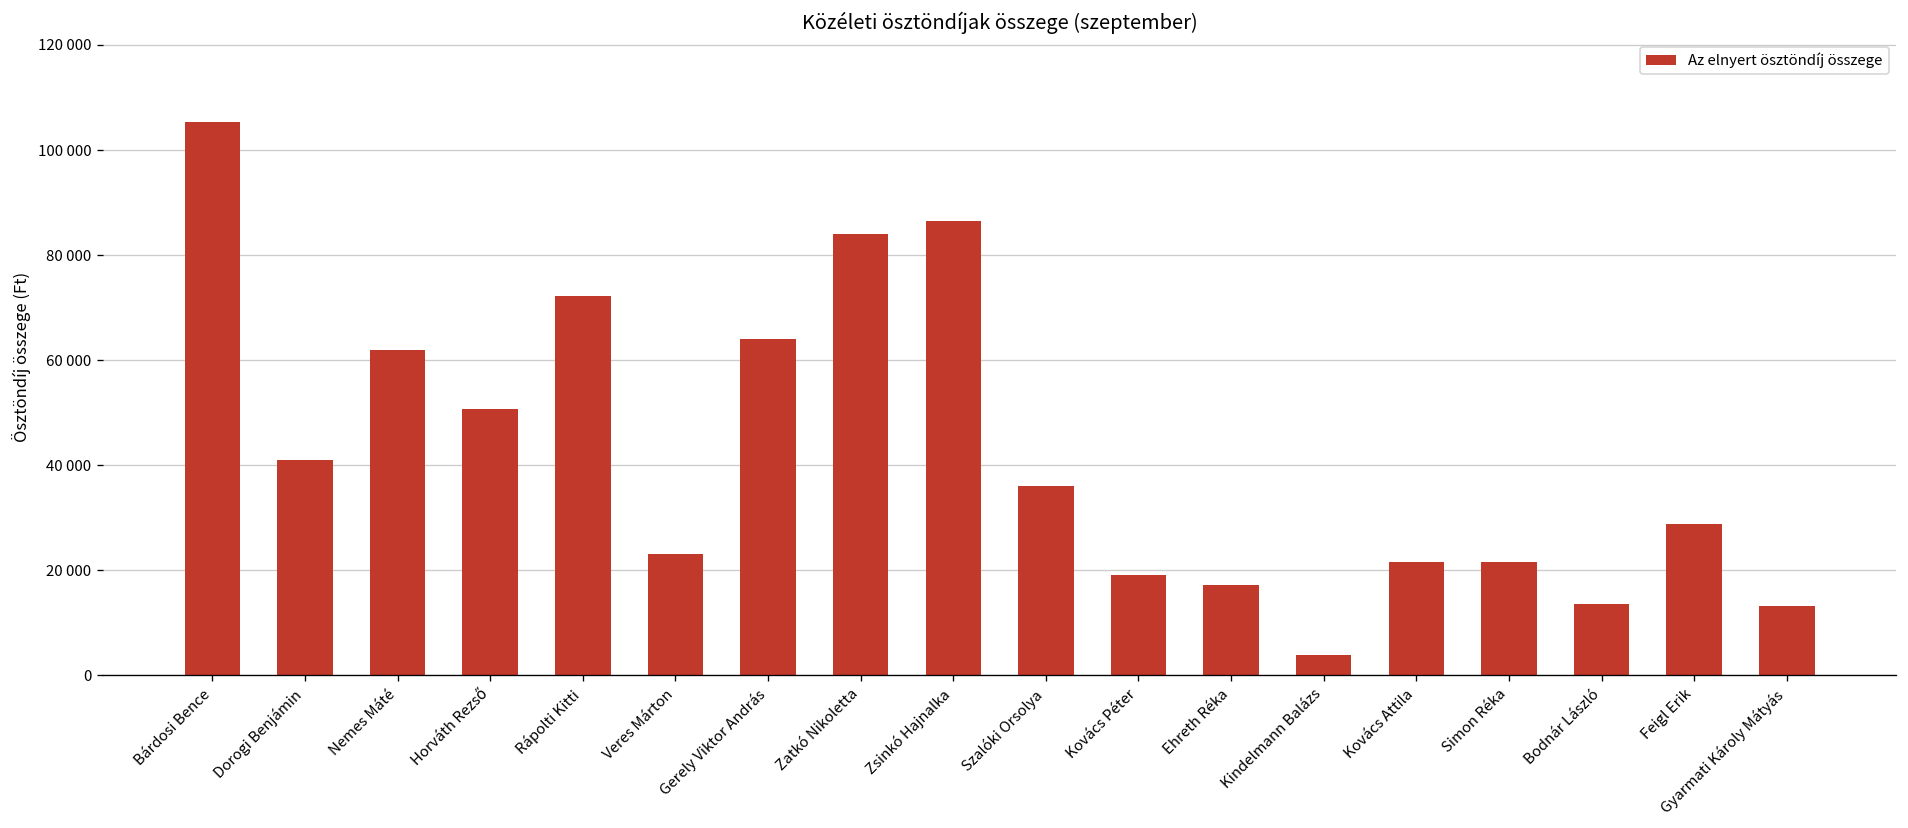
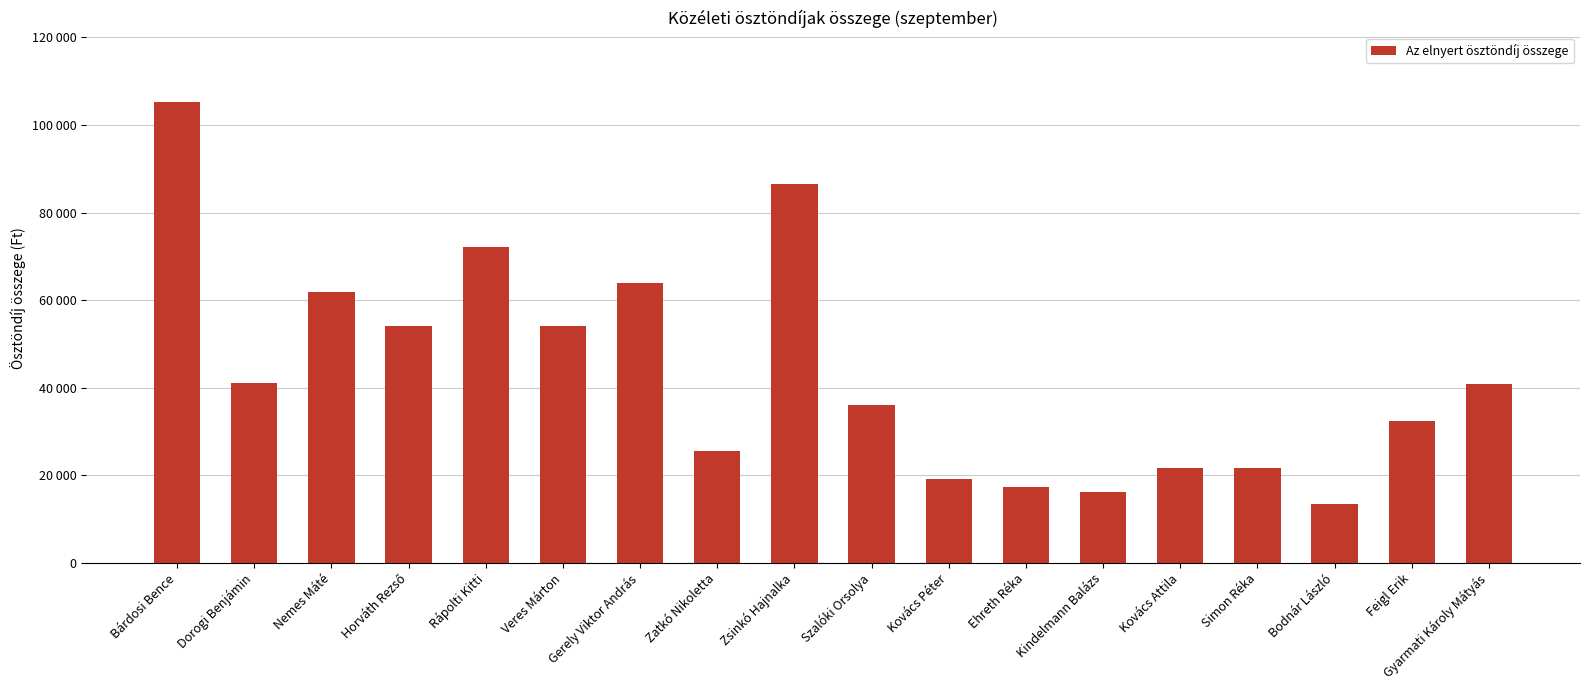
Horváth Rezső: 51000 -> 54000
Veres Márton: 23000 -> 54000
Zatkó Nikoletta: 84000 -> 26000
Kindelmann Balázs: 4000 -> 16000
Feigl Erik: 29000 -> 32000
Gyarmati Károly Mátyás: 13000 -> 41000
